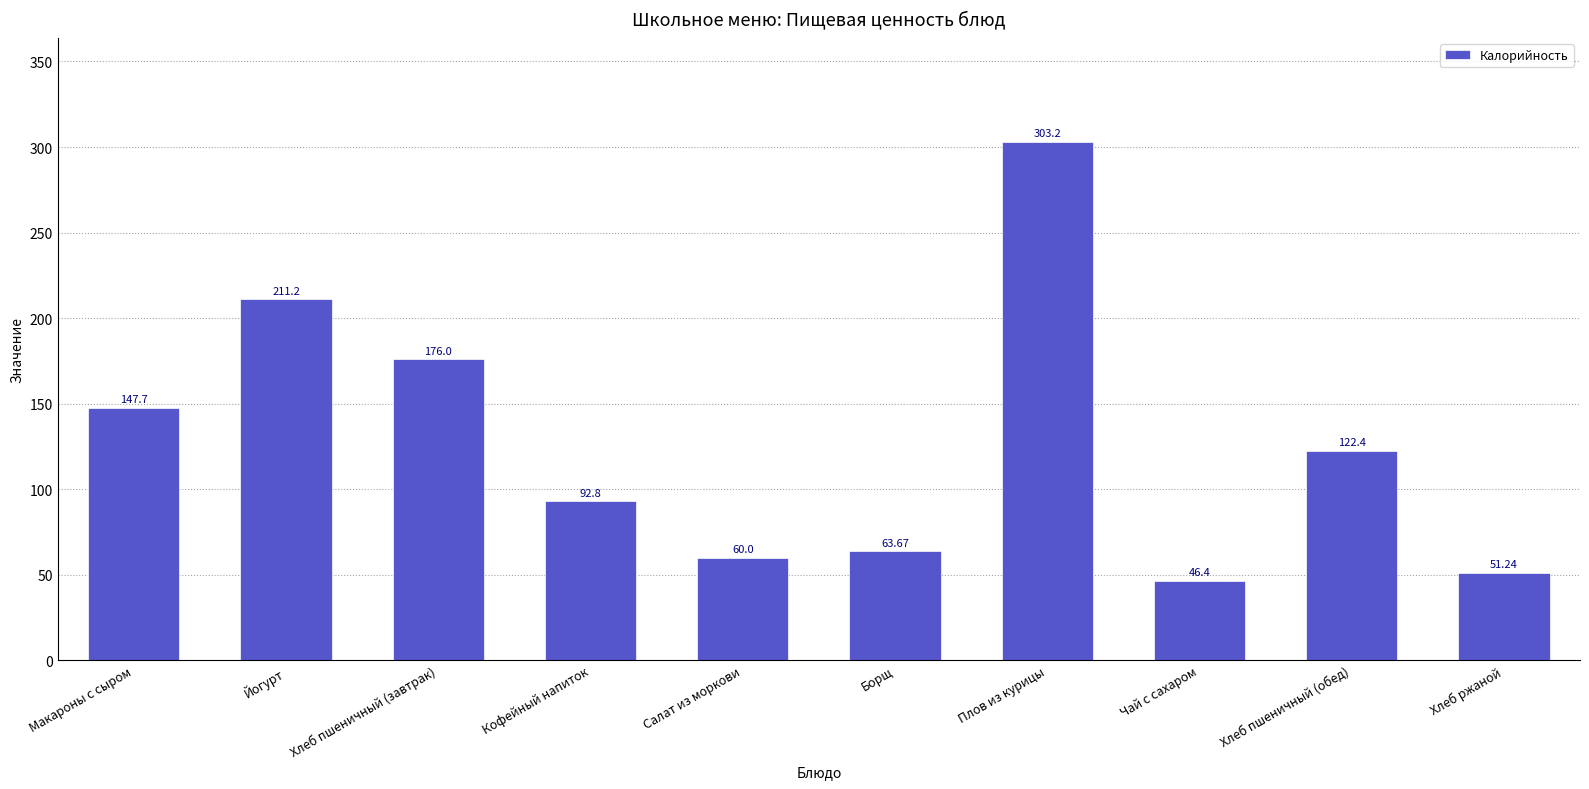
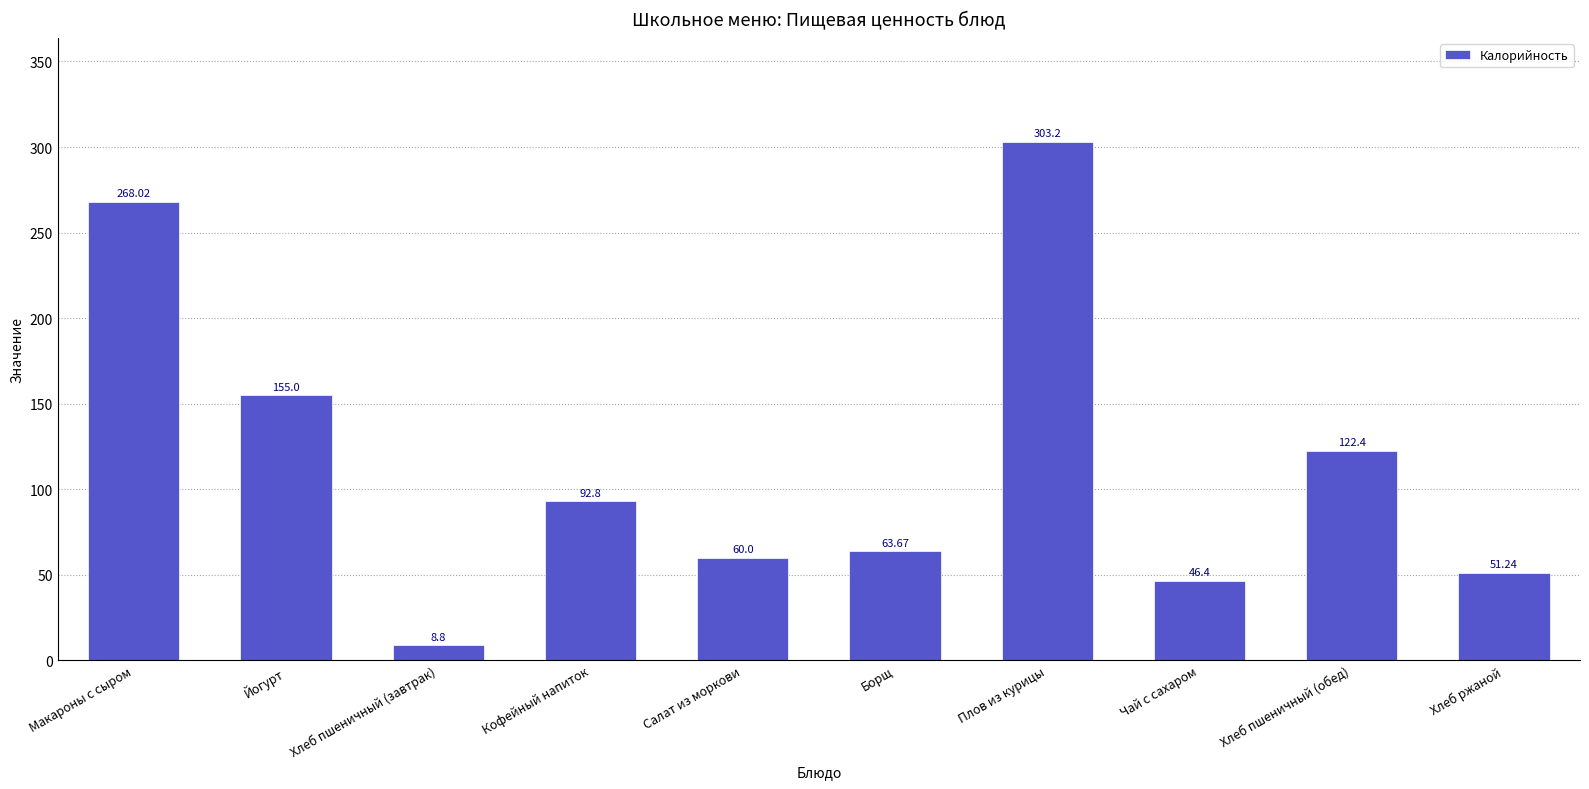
Макароны с сыром: 147.7 -> 268.02
Йогурт: 211.2 -> 155.0
Хлеб пшеничный (завтрак): 176.0 -> 8.8
